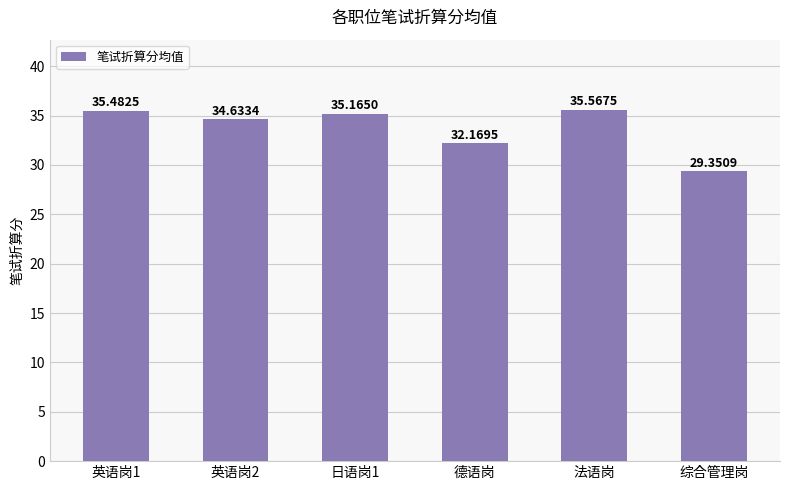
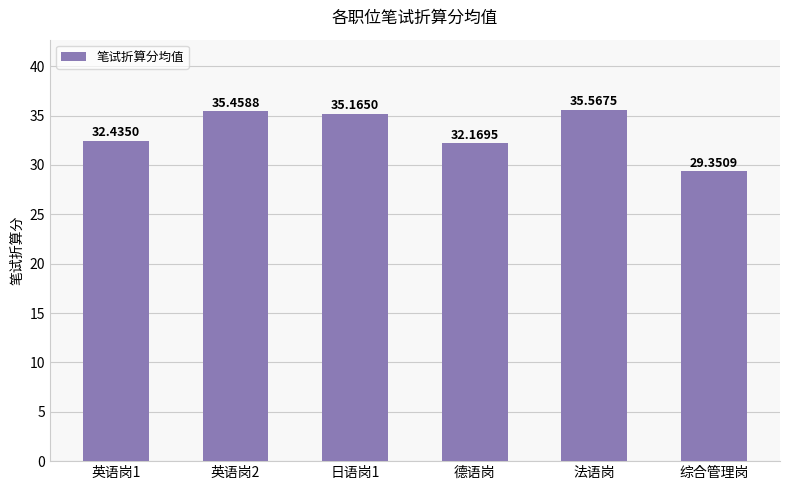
英语岗1: 35.4825 -> 32.4350
英语岗2: 34.6334 -> 35.4588
